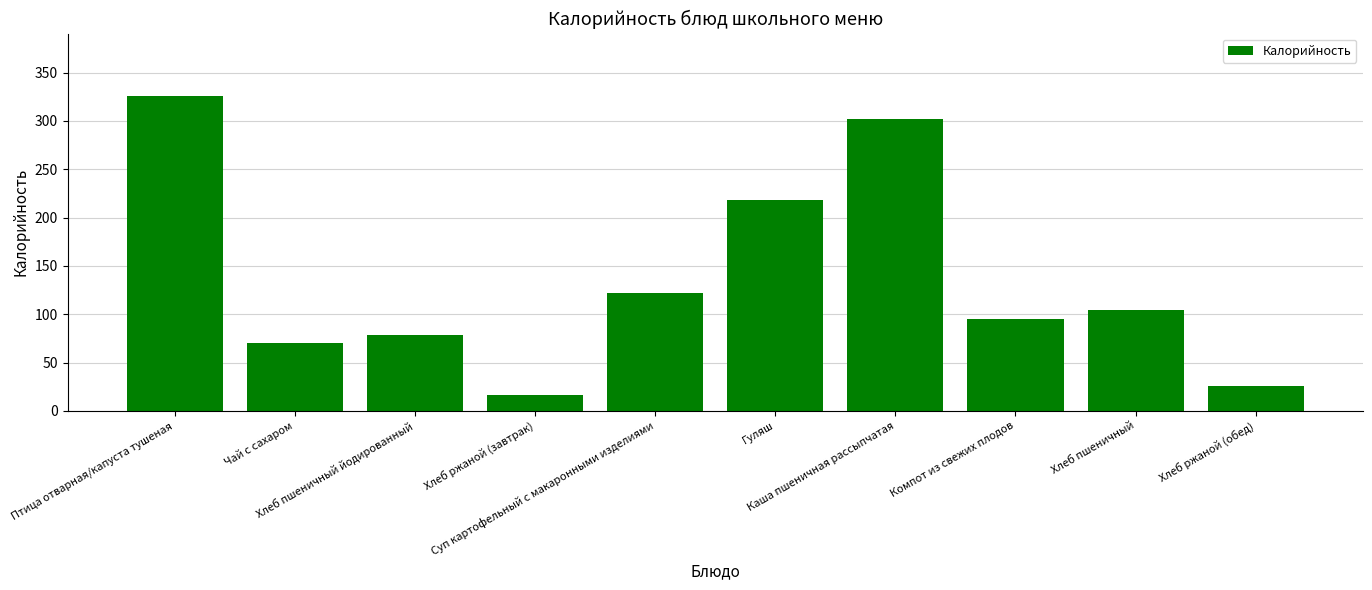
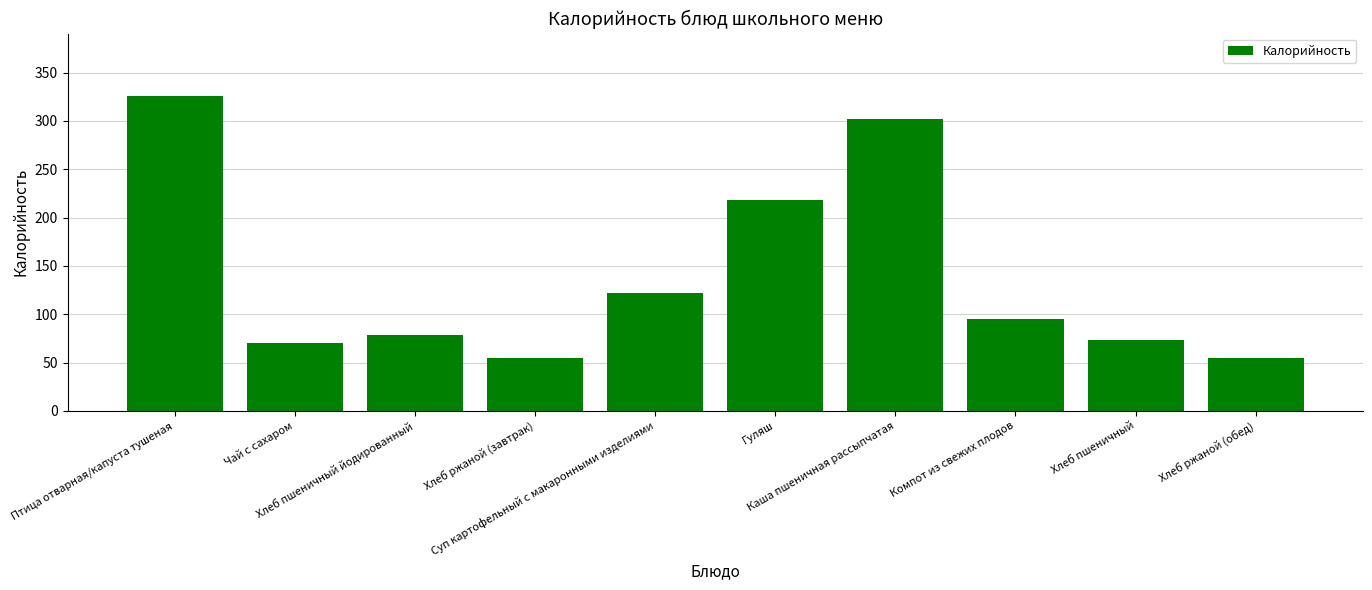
Хлеб ржаной (завтрак): 20 -> 50
Хлеб пшеничный: 100 -> 70
Хлеб ржаной (обед): 30 -> 50
